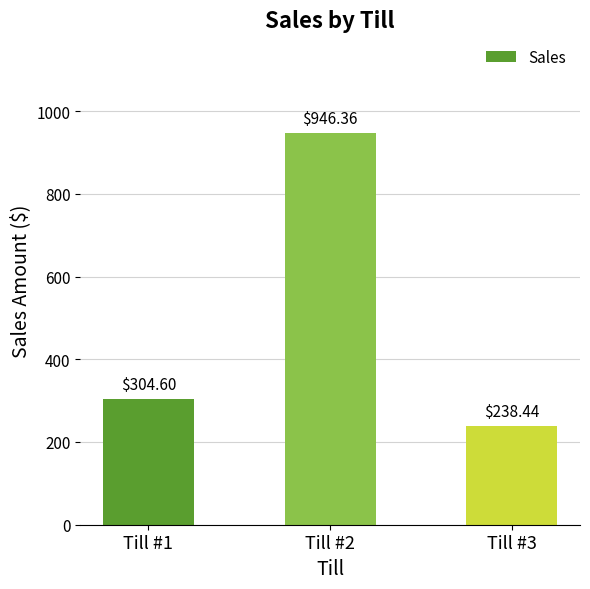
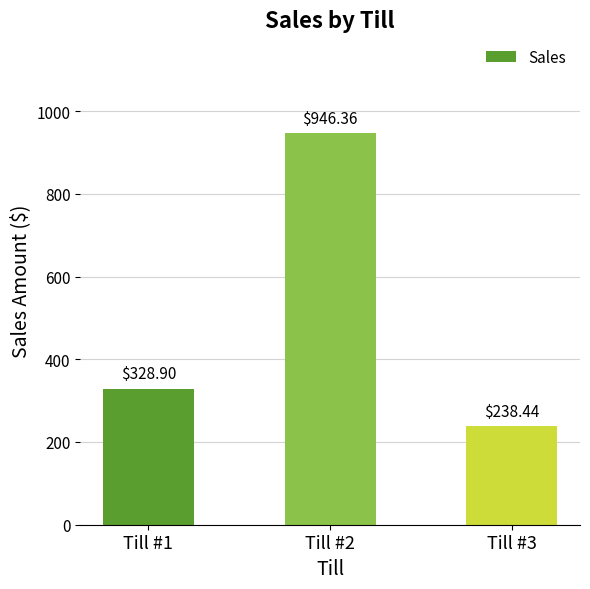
Till #1: $304.60 -> $328.90
